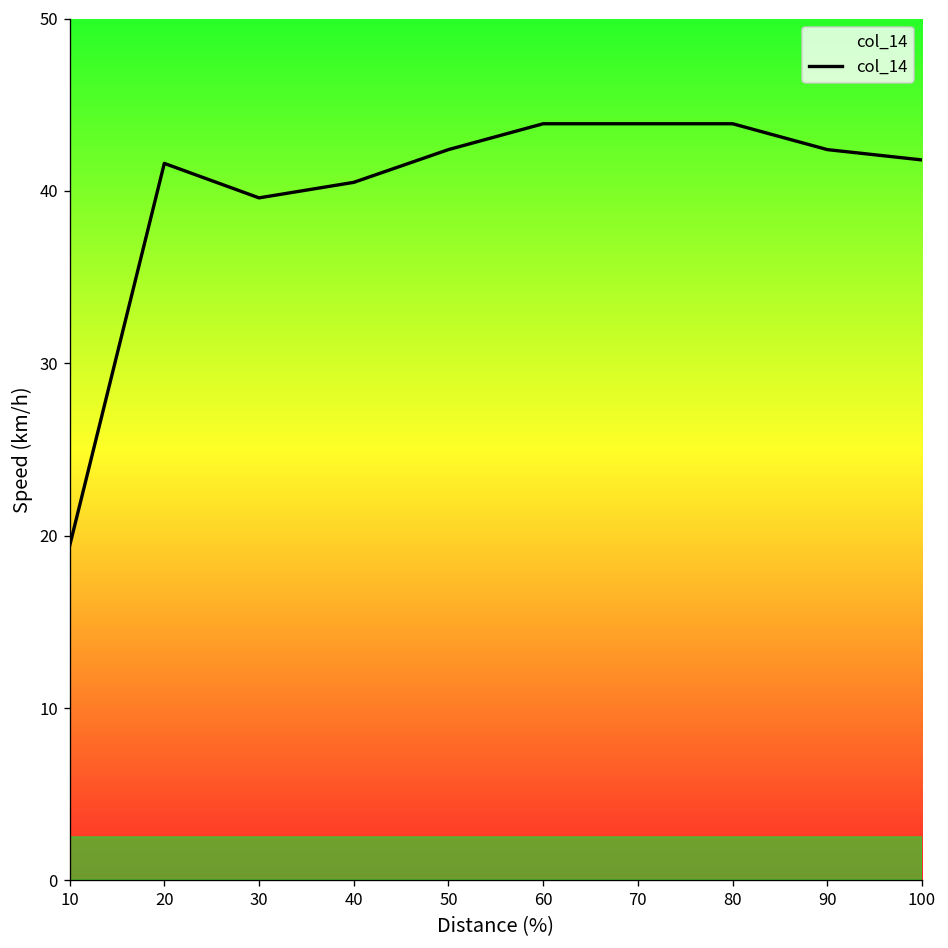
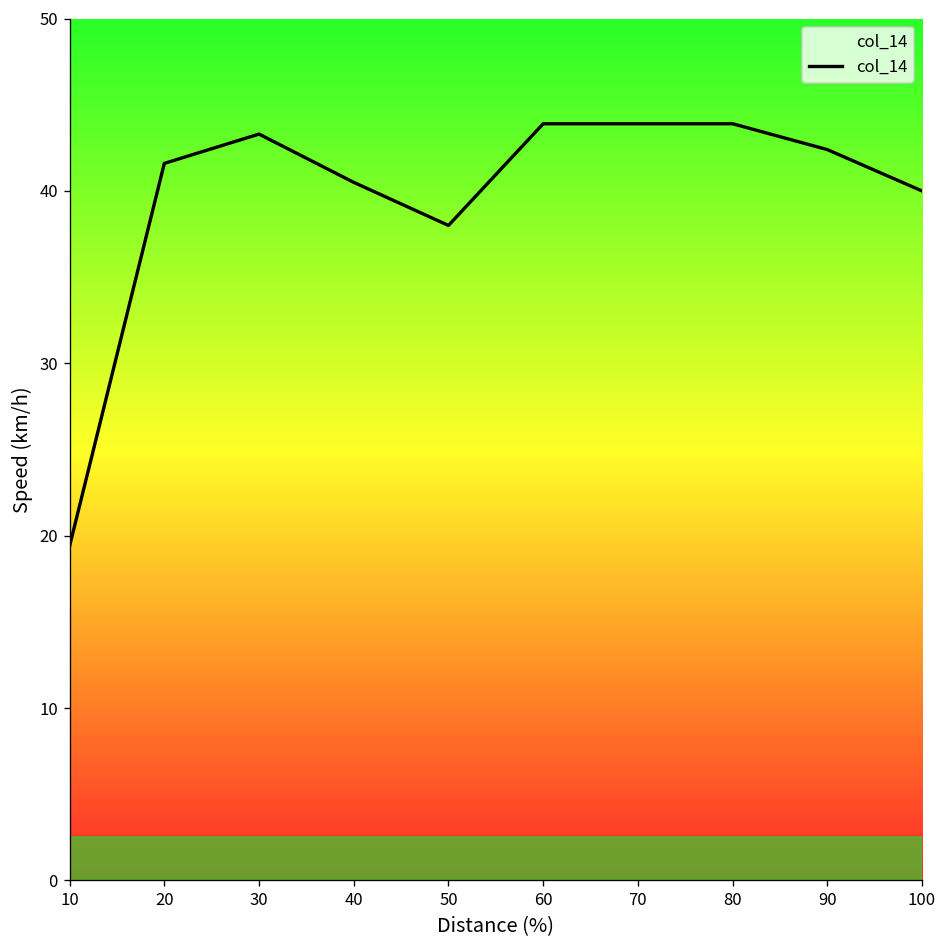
30: 39.6 -> 43.3
50: 42.4 -> 38.0
100: 41.8 -> 40.0
